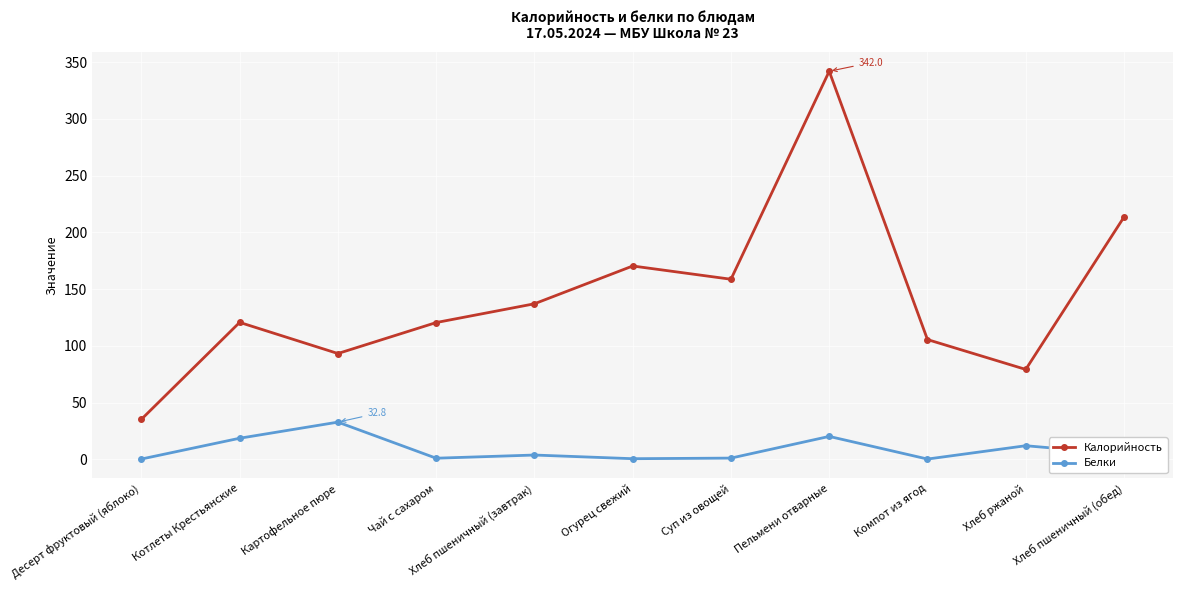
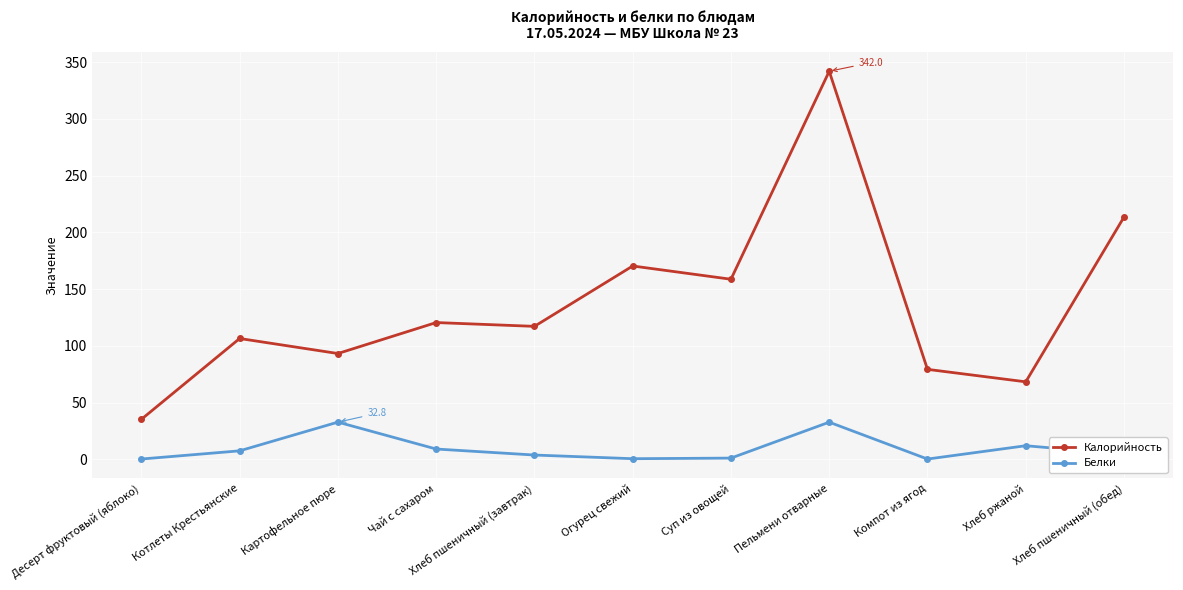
Калорийность, Котлеты Крестьянские: 121 -> 107
Белки, Котлеты Крестьянские: 19 -> 8
Белки, Чай с сахаром: 1 -> 9
Калорийность, Хлеб пшеничный (завтрак): 137 -> 117
Белки, Пельмени отварные: 20 -> 33
Калорийность, Компот из ягод: 106 -> 79
Калорийность, Хлеб ржаной: 79 -> 68
